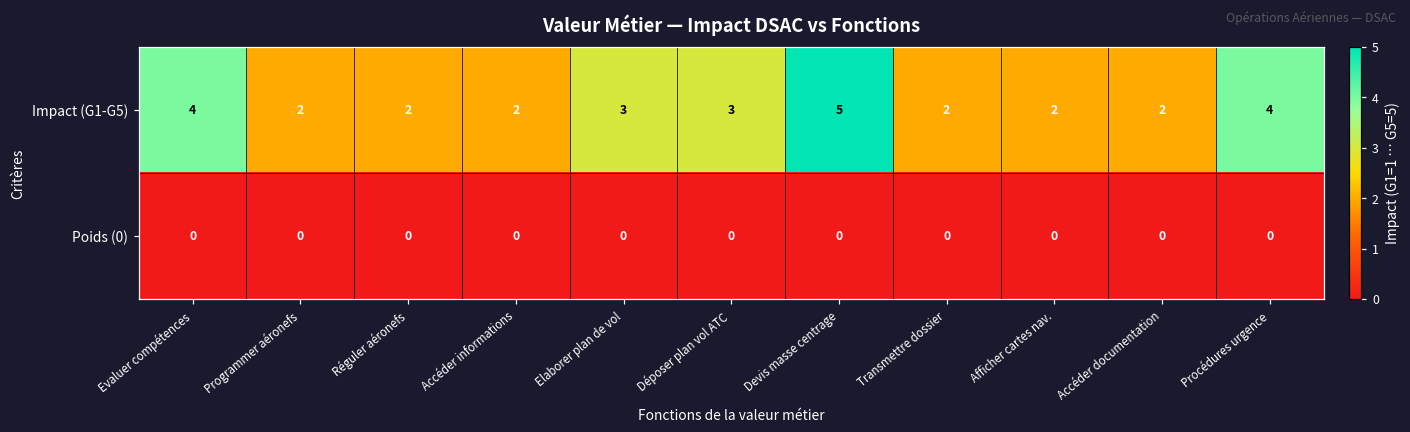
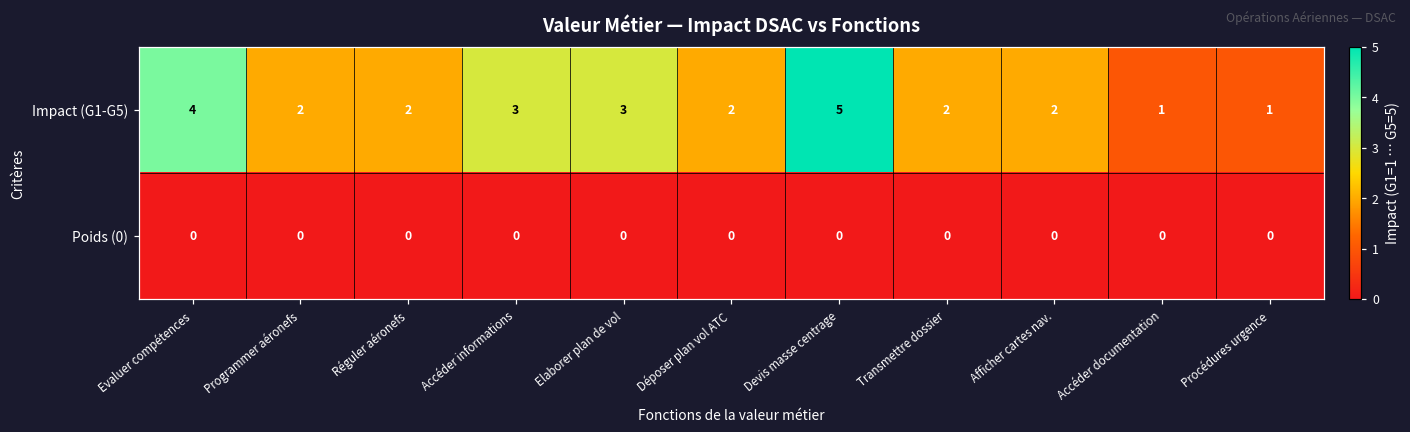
Impact (G1-G5), Accéder informations: 2 -> 3
Impact (G1-G5), Déposer plan vol ATC: 3 -> 2
Impact (G1-G5), Accéder documentation: 2 -> 1
Impact (G1-G5), Procédures urgence: 4 -> 1
